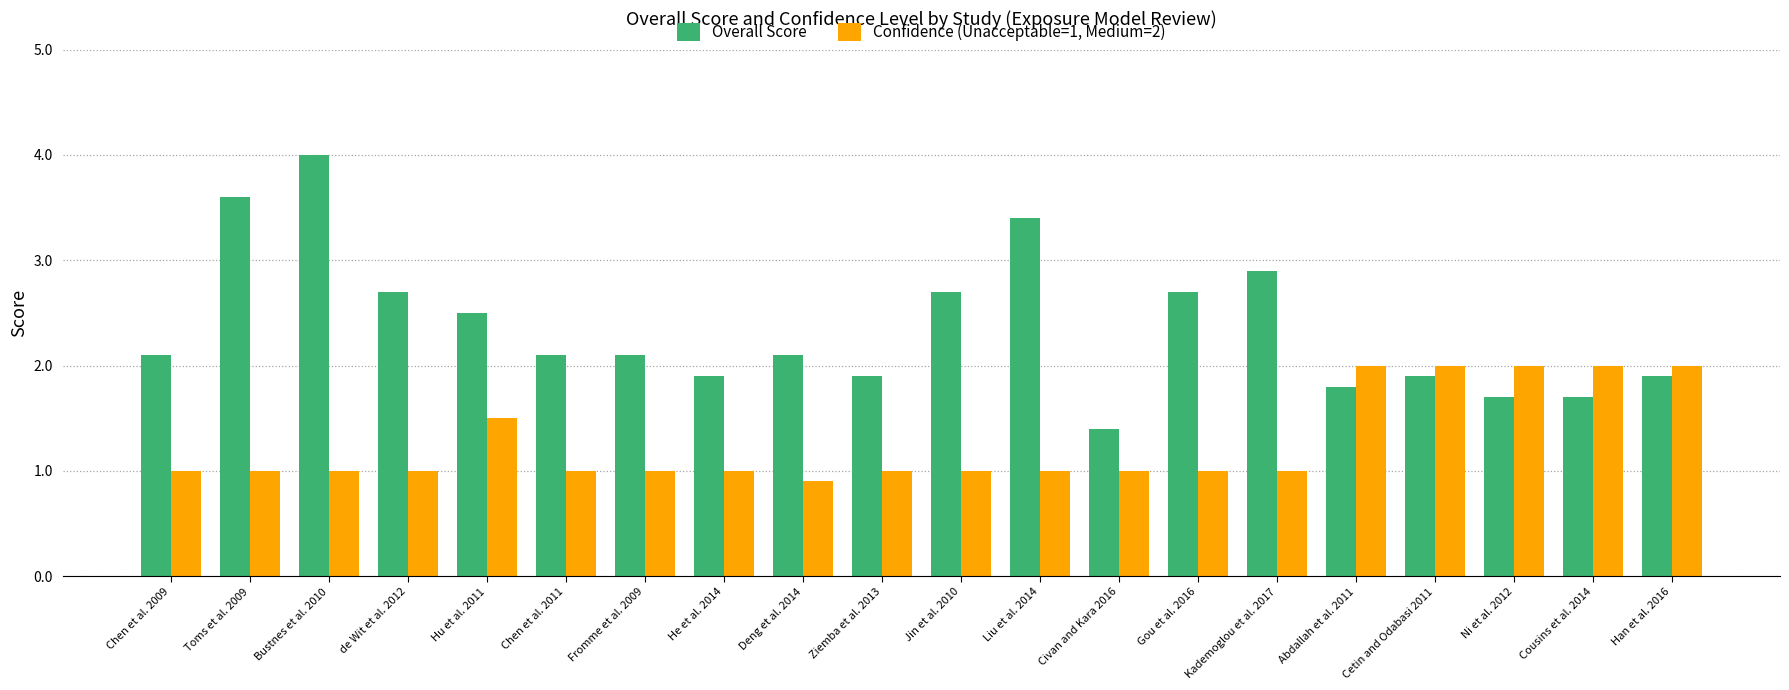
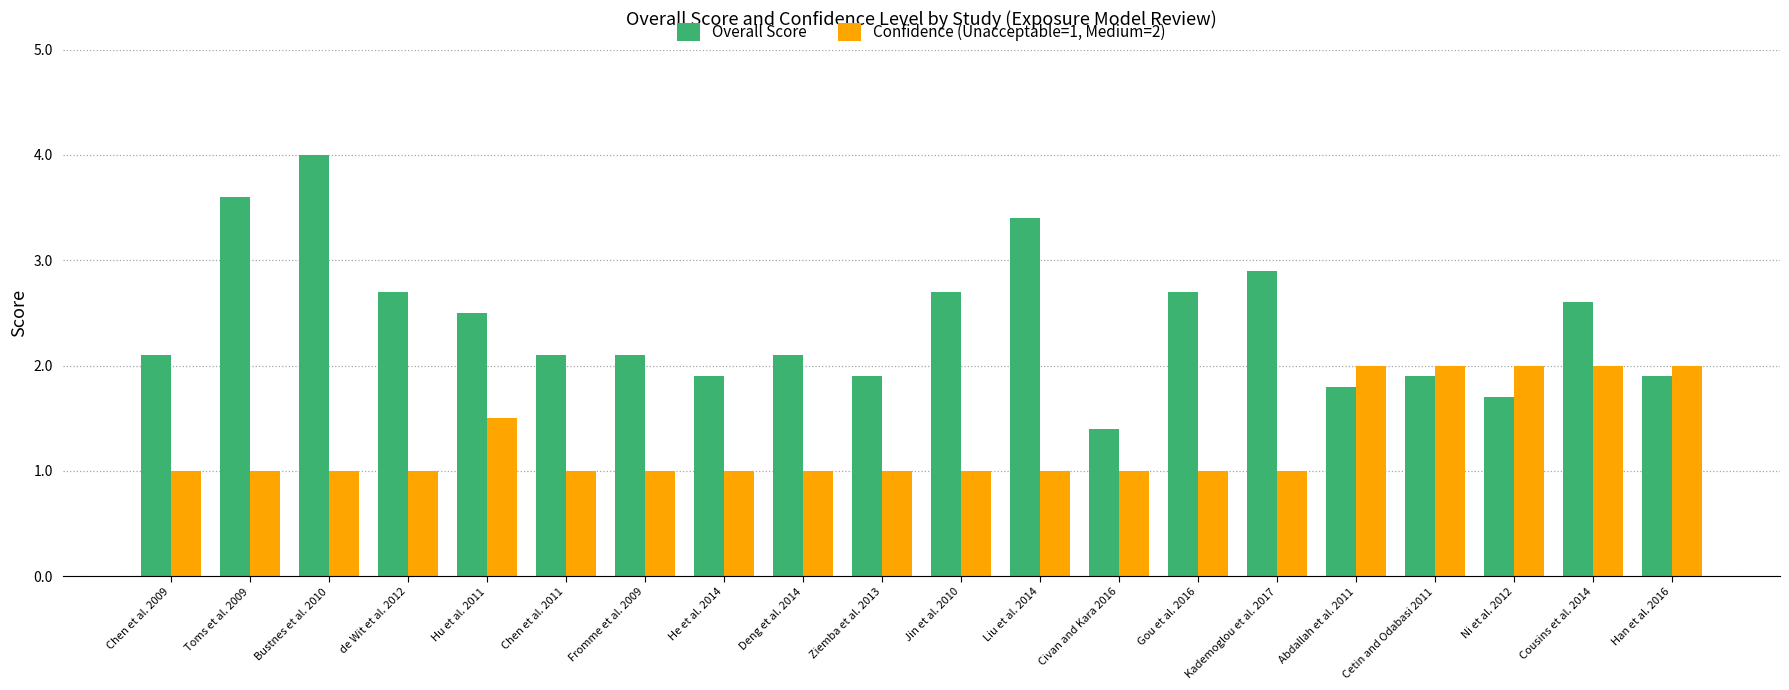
Confidence (Unacceptable=1, Medium=2), Deng et al. 2014: 0.9 -> 1.0
Overall Score, Cousins et al. 2014: 1.7 -> 2.6
